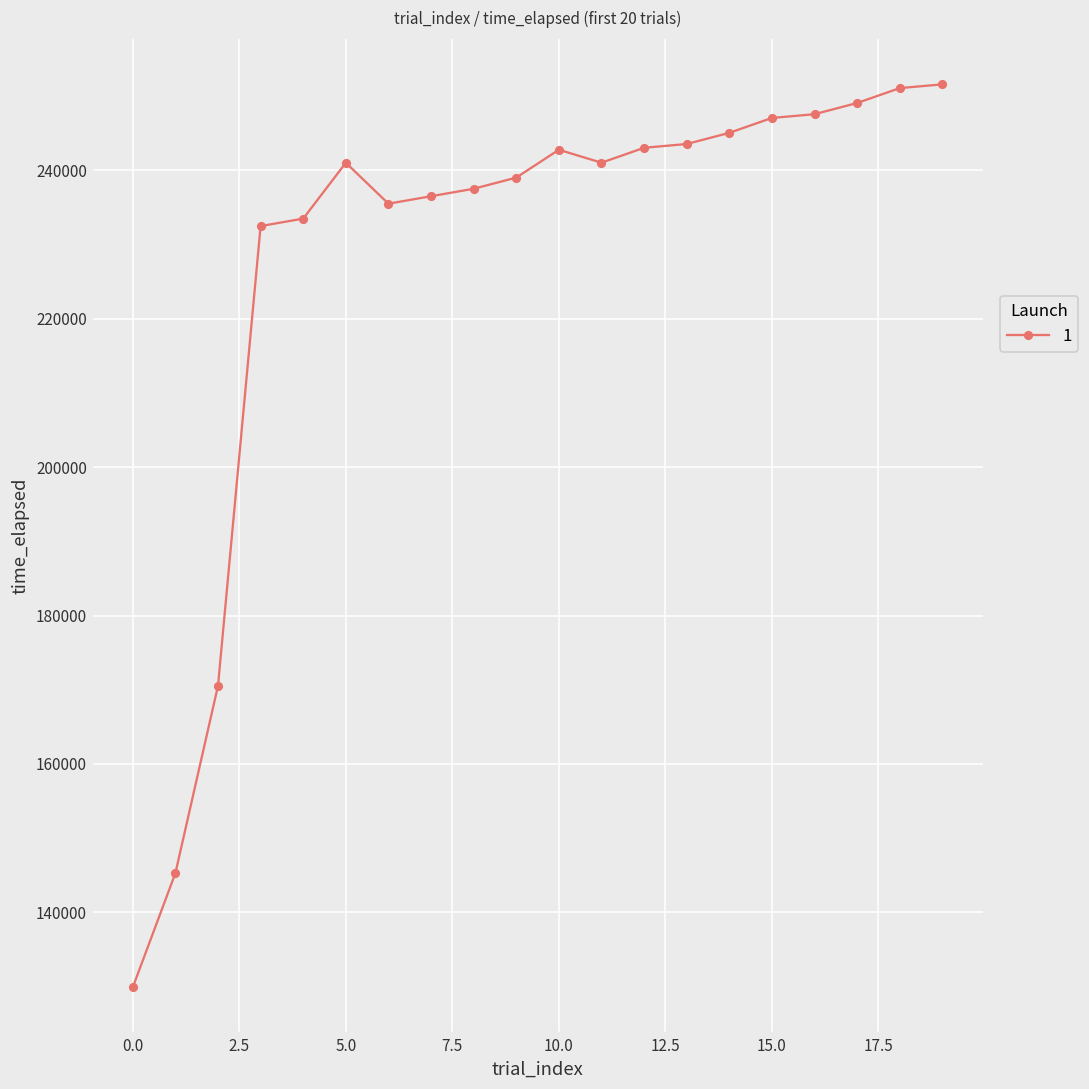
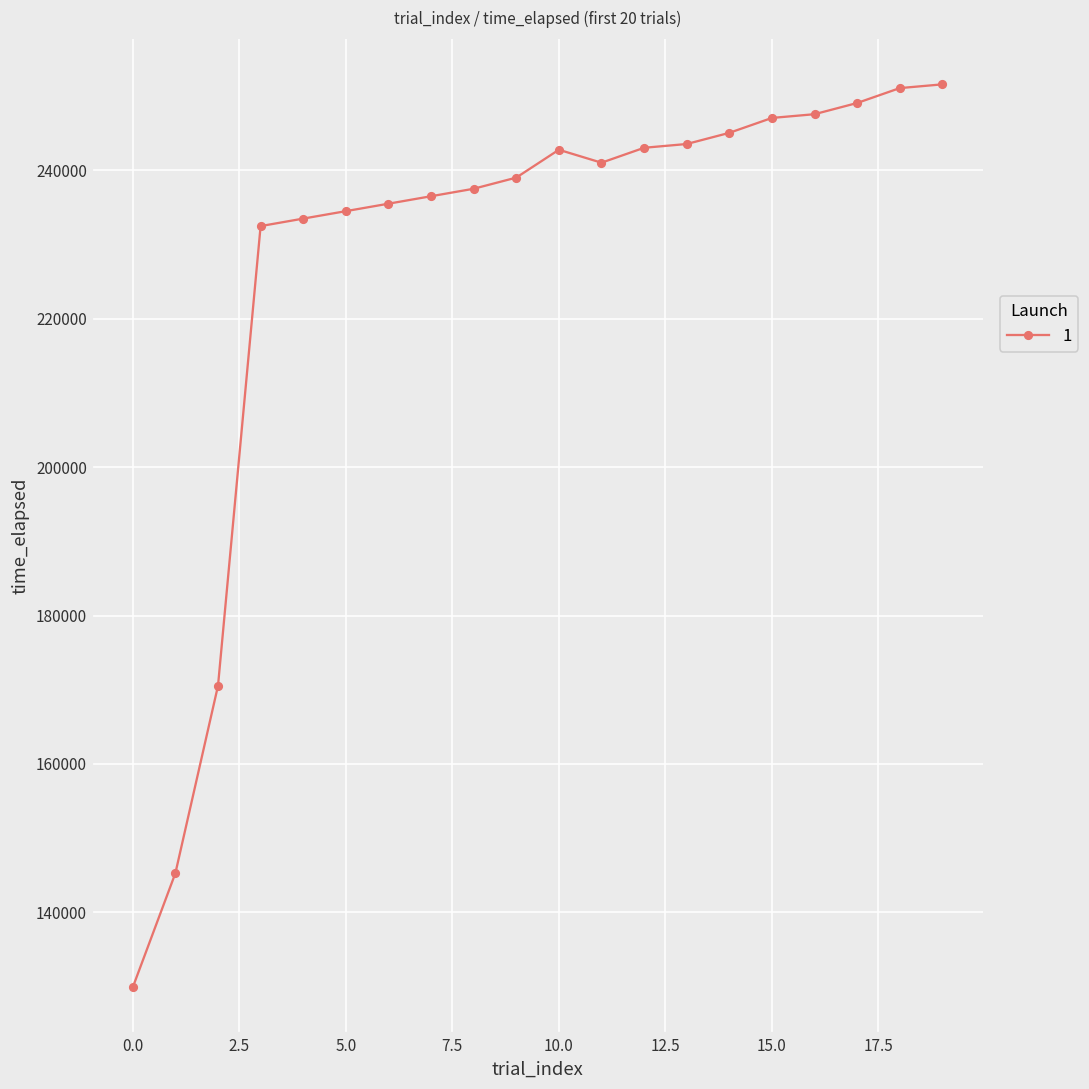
5.0: 241000 -> 234000
